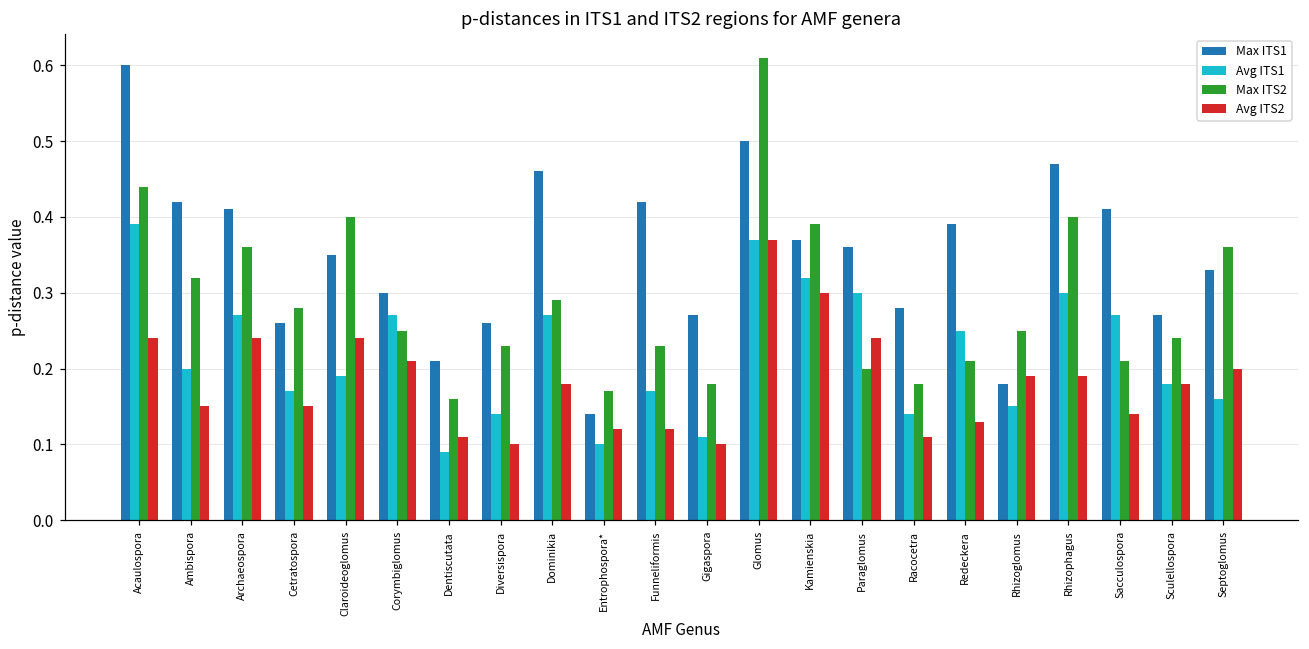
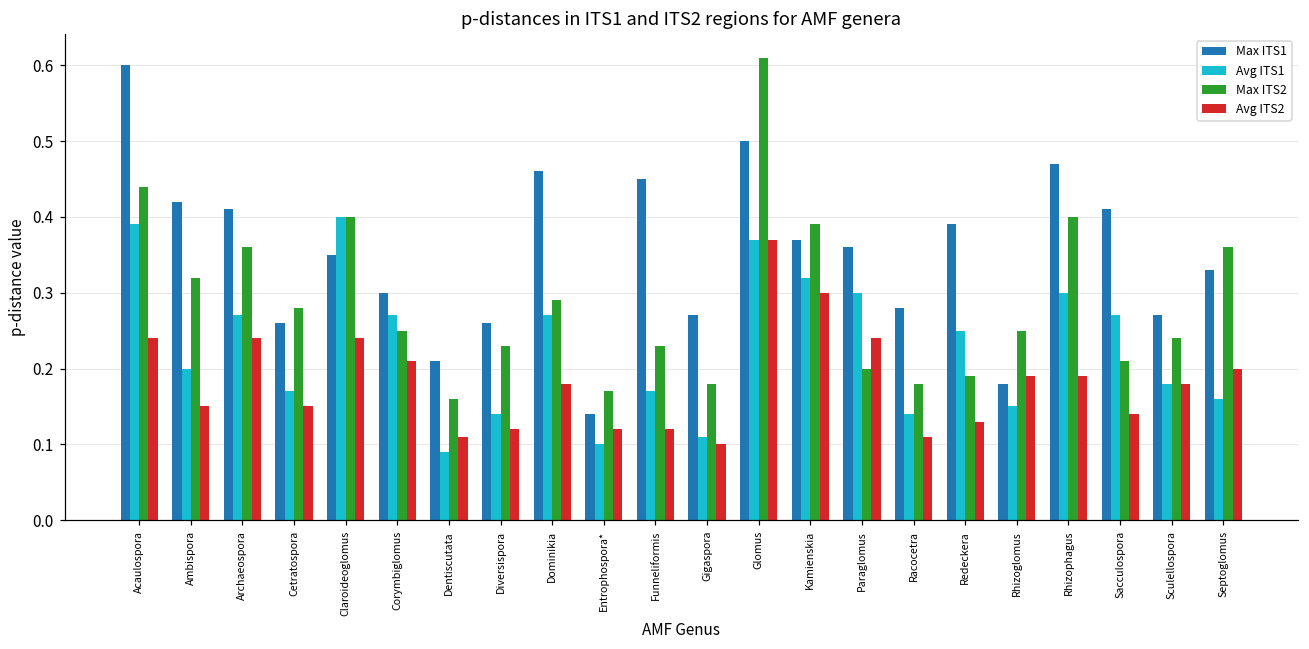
Avg ITS1, Claroideoglomus: 0.19 -> 0.40
Avg ITS2, Diversispora: 0.10 -> 0.12
Max ITS1, Funneliformis: 0.42 -> 0.45
Max ITS2, Redeckera: 0.21 -> 0.19
